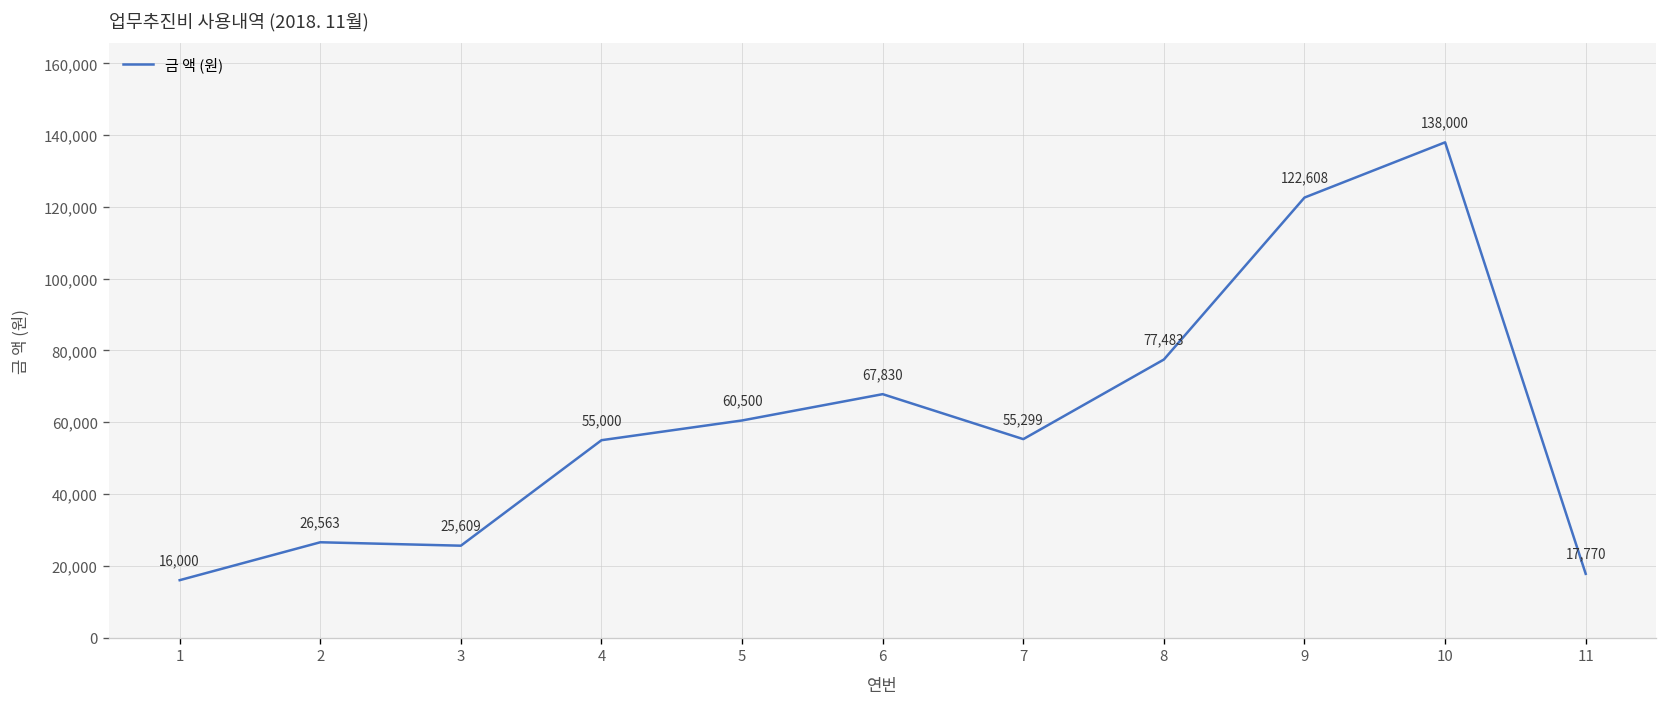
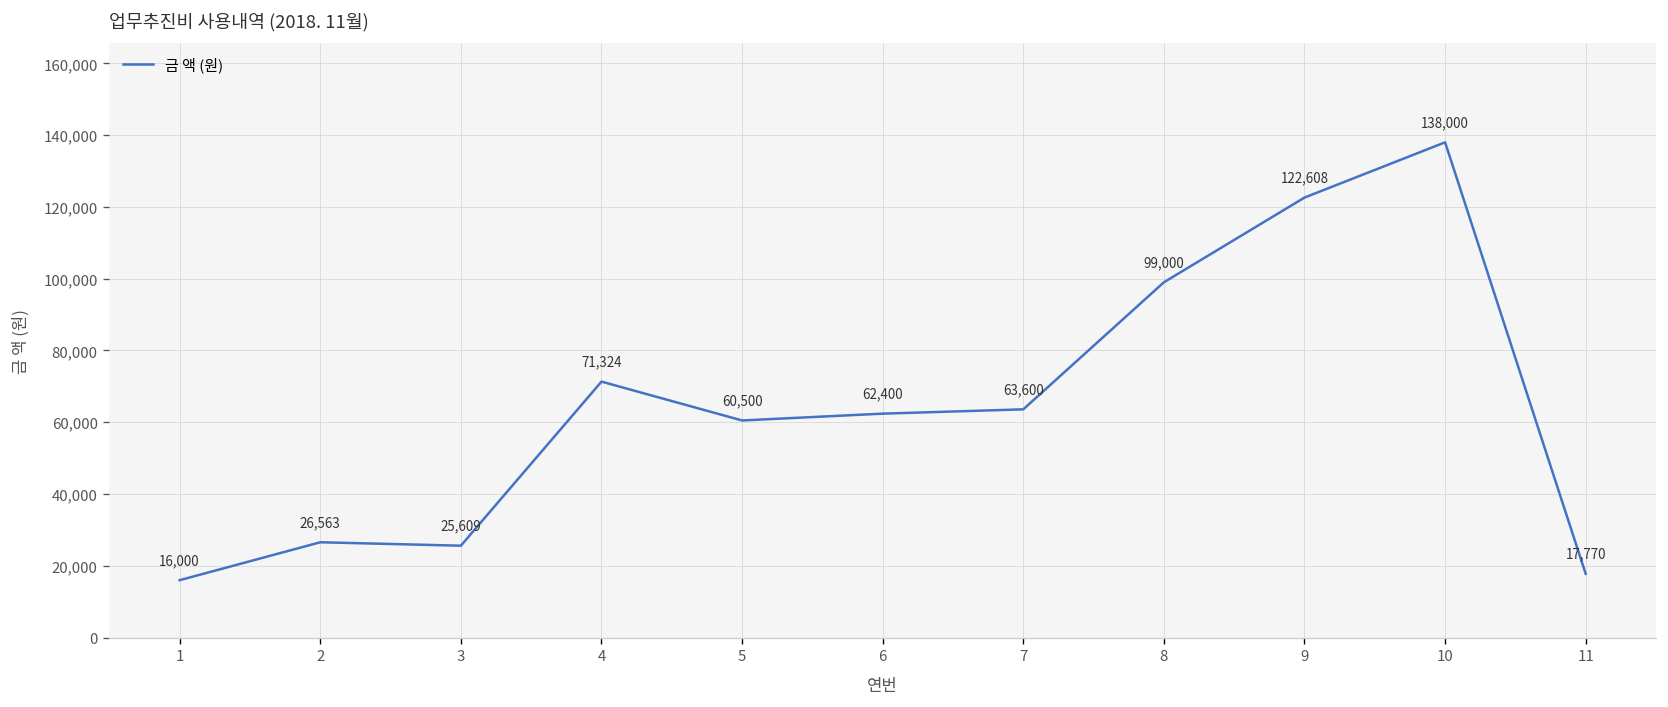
4: 55,000 -> 71,324
6: 67,830 -> 62,400
7: 55,299 -> 63,600
8: 77,483 -> 99,000
